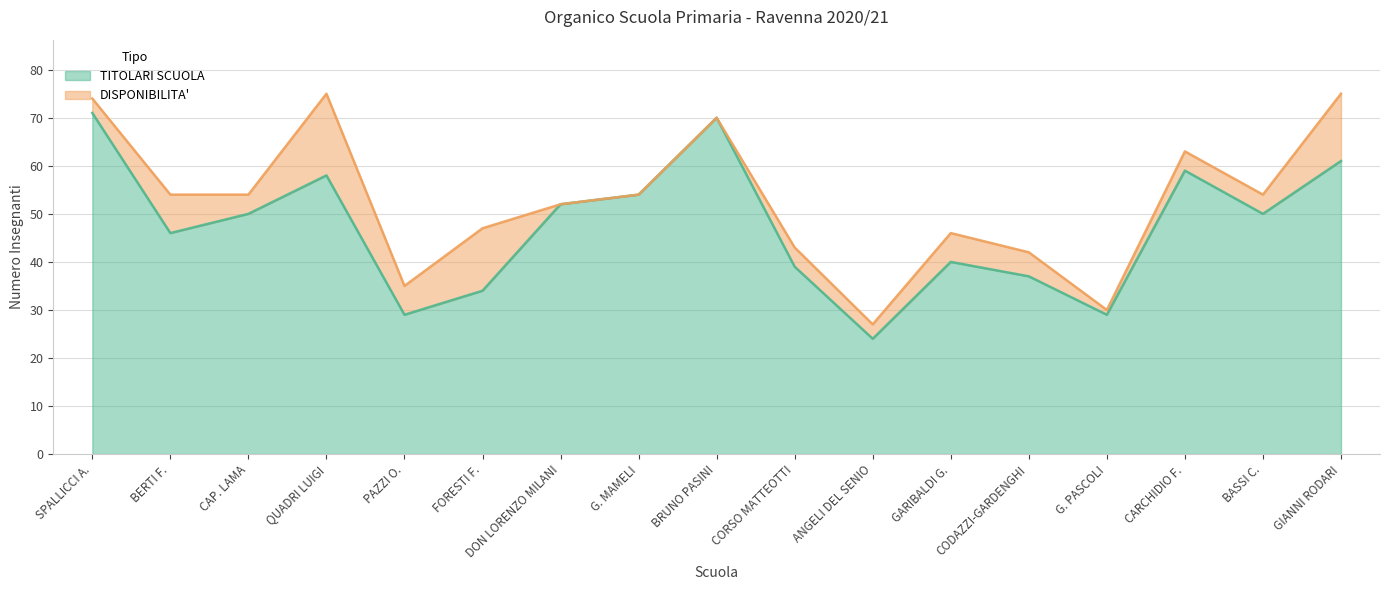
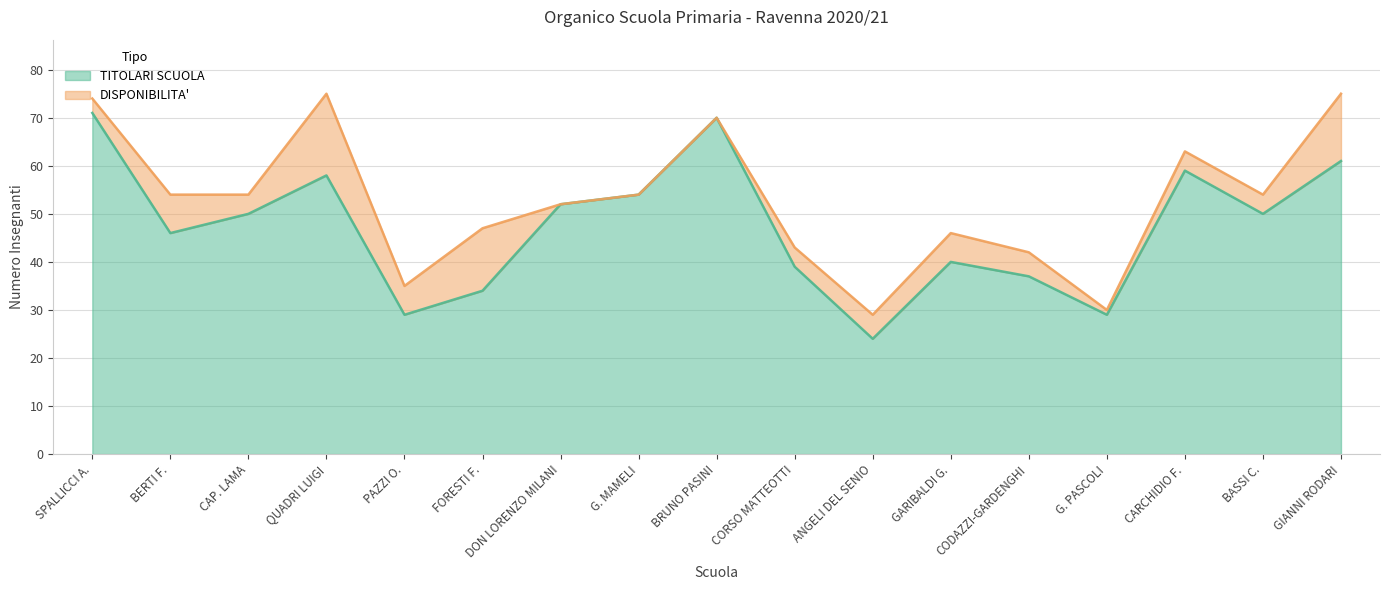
DISPONIBILITA', ANGELI DEL SENIO: 3 -> 5
